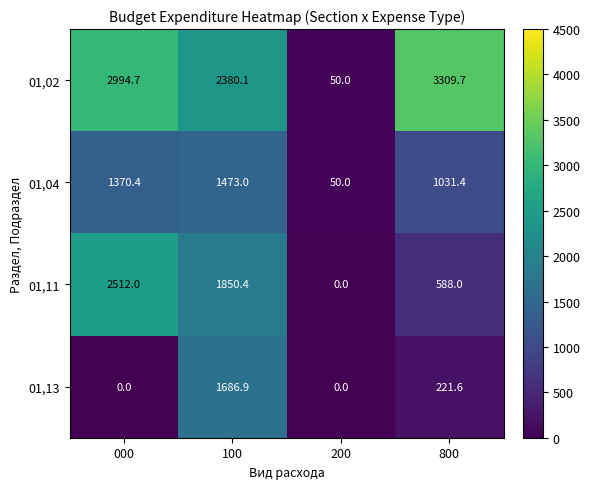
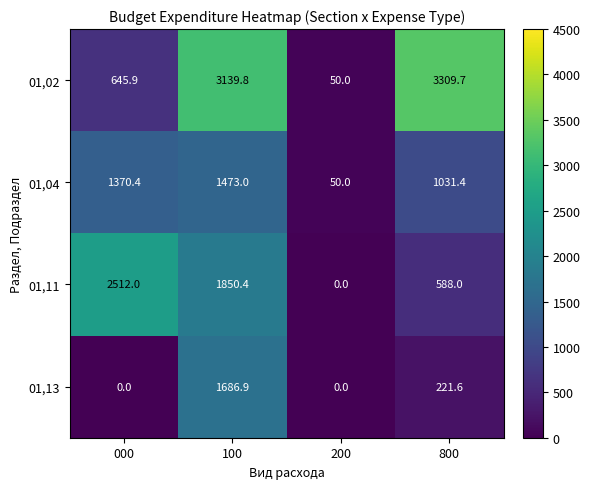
01,02, 000: 2994.7 -> 645.9
01,02, 100: 2380.1 -> 3139.8
